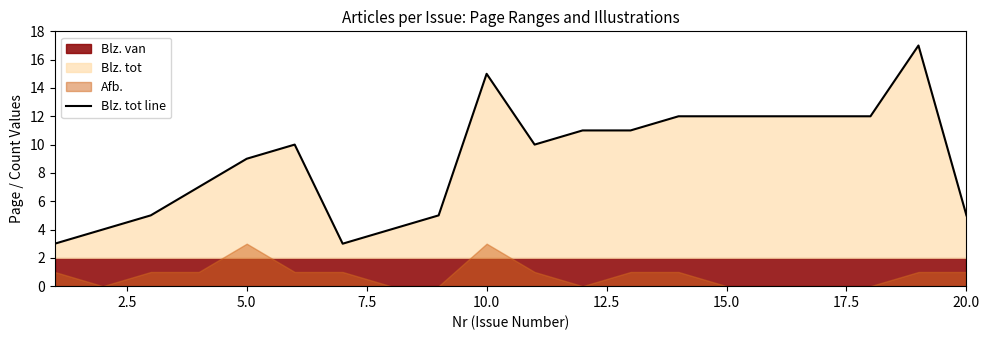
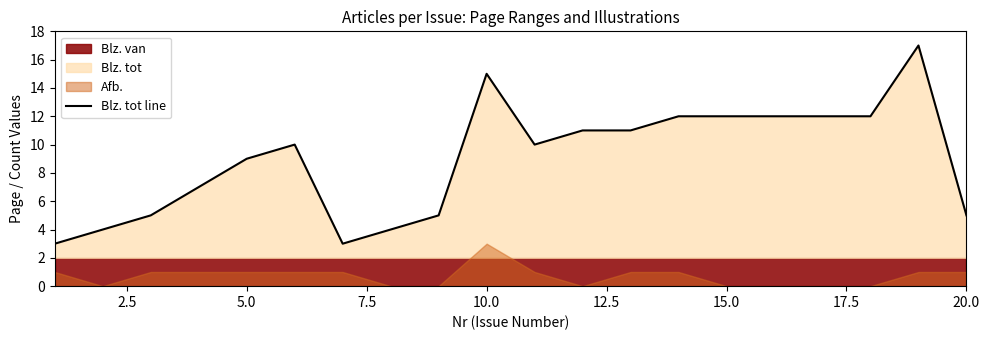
Afb., 5.0: 3 -> 1
